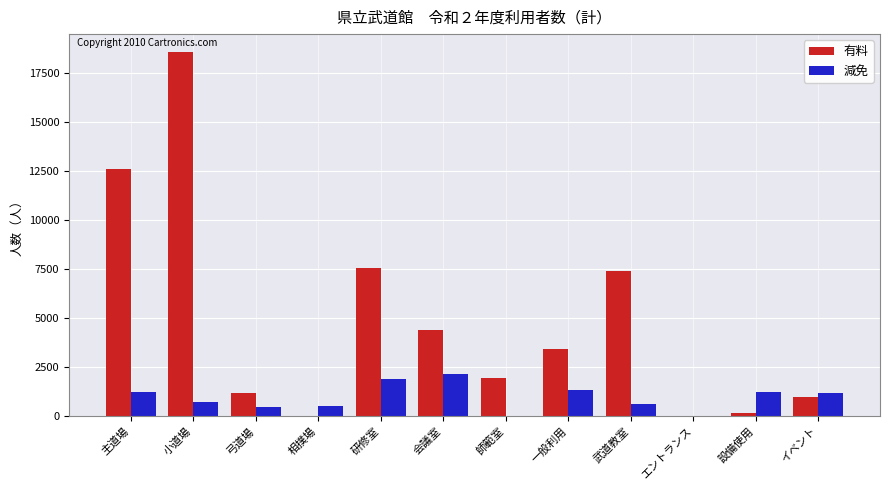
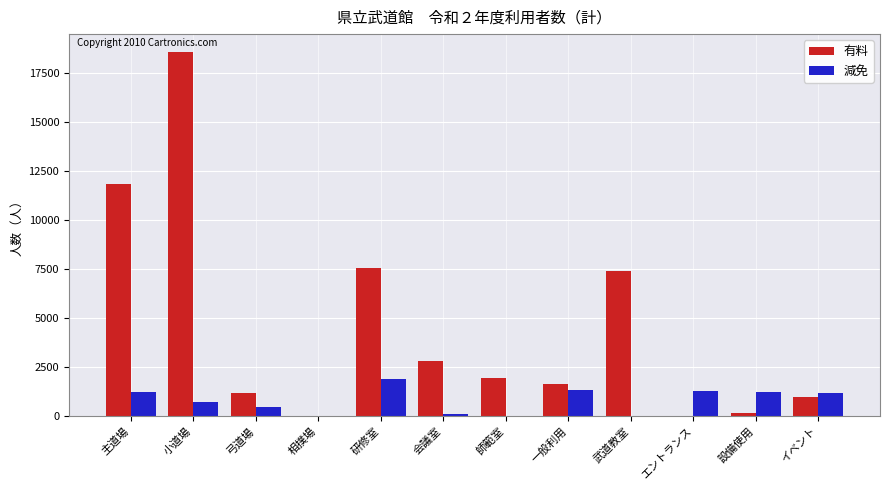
有料, 主道場: 12600 -> 11900
減免, 相撲場: 500 -> 0
有料, 会議室: 4400 -> 2800
減免, 会議室: 2100 -> 100
有料, 一般利用: 3400 -> 1700
減免, 武道教室: 600 -> 0
減免, エントランス: 0 -> 1300
